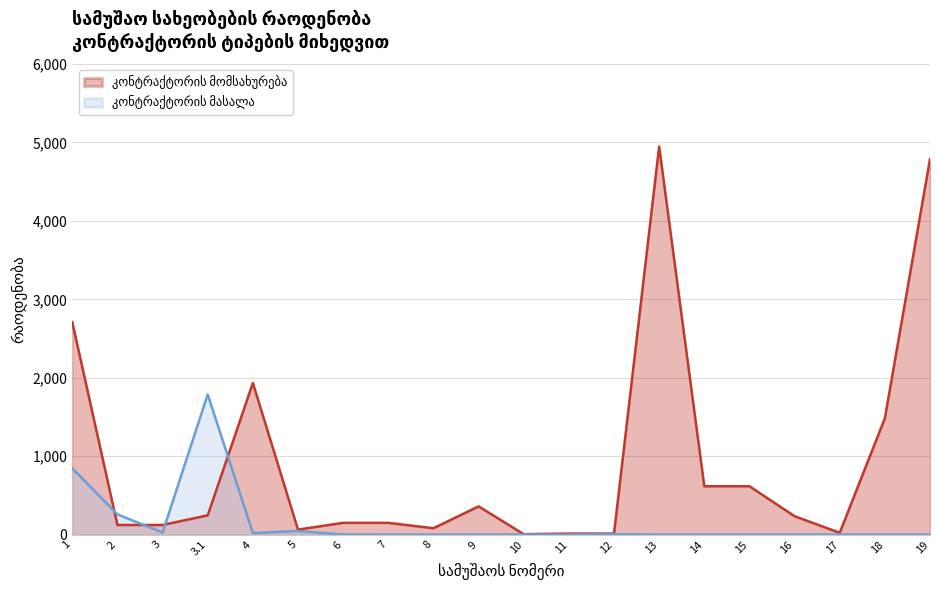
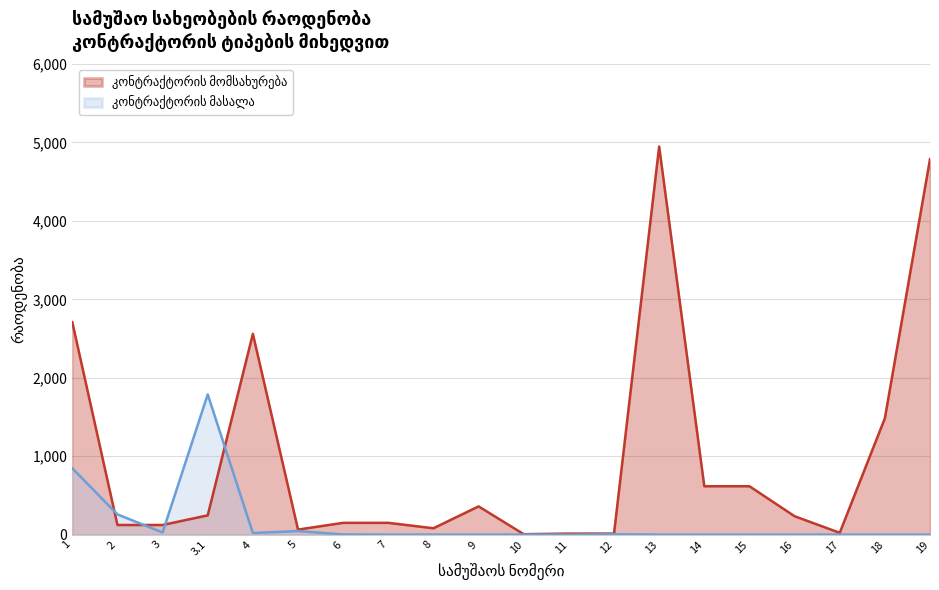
კონტრაქტორის მომსახურება, 4: 1,900 -> 2,600
